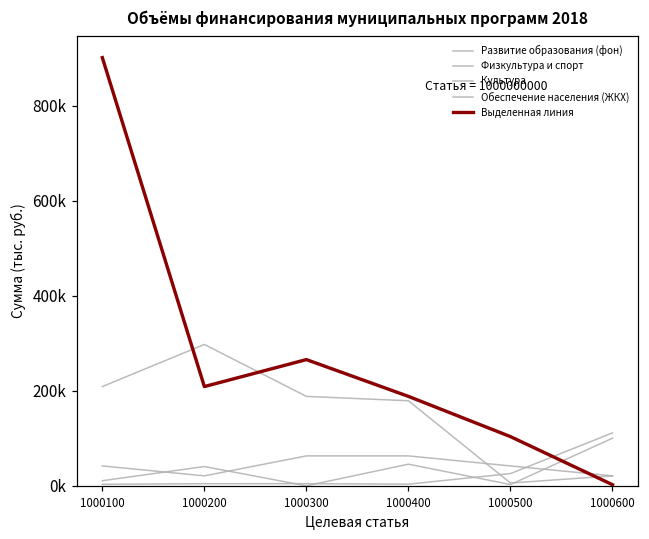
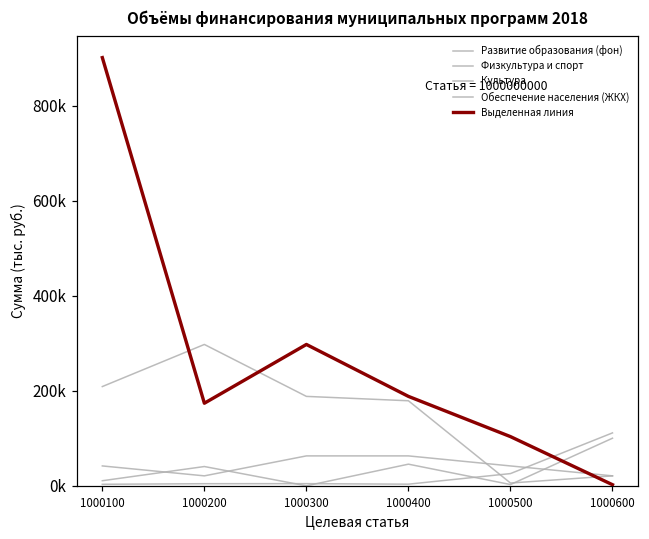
Выделенная линия, 1000200: 210000 -> 170000
Выделенная линия, 1000300: 270000 -> 300000
